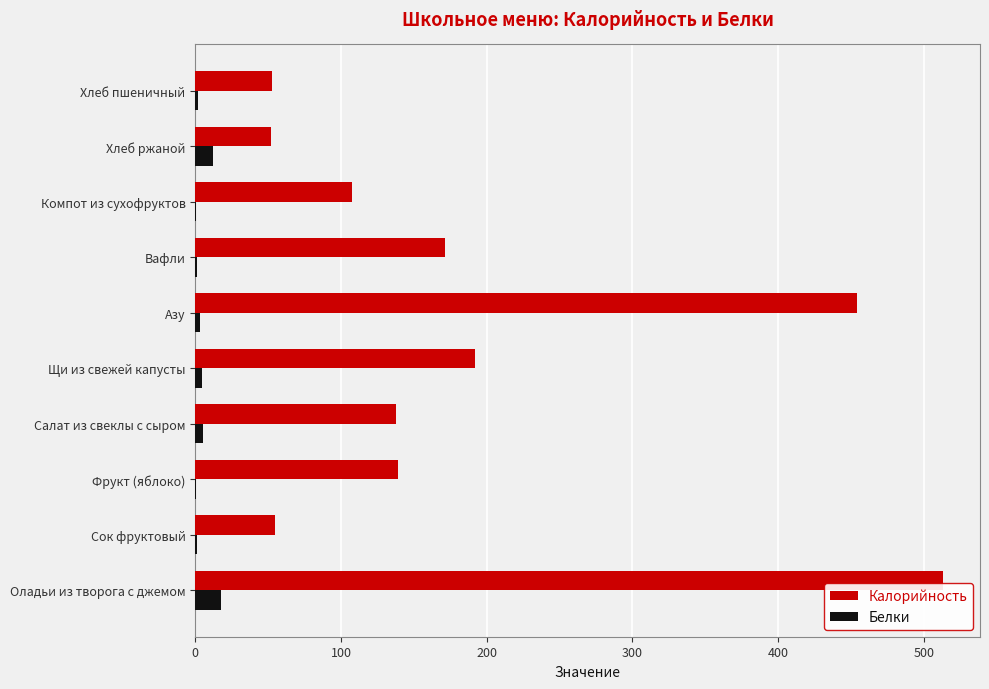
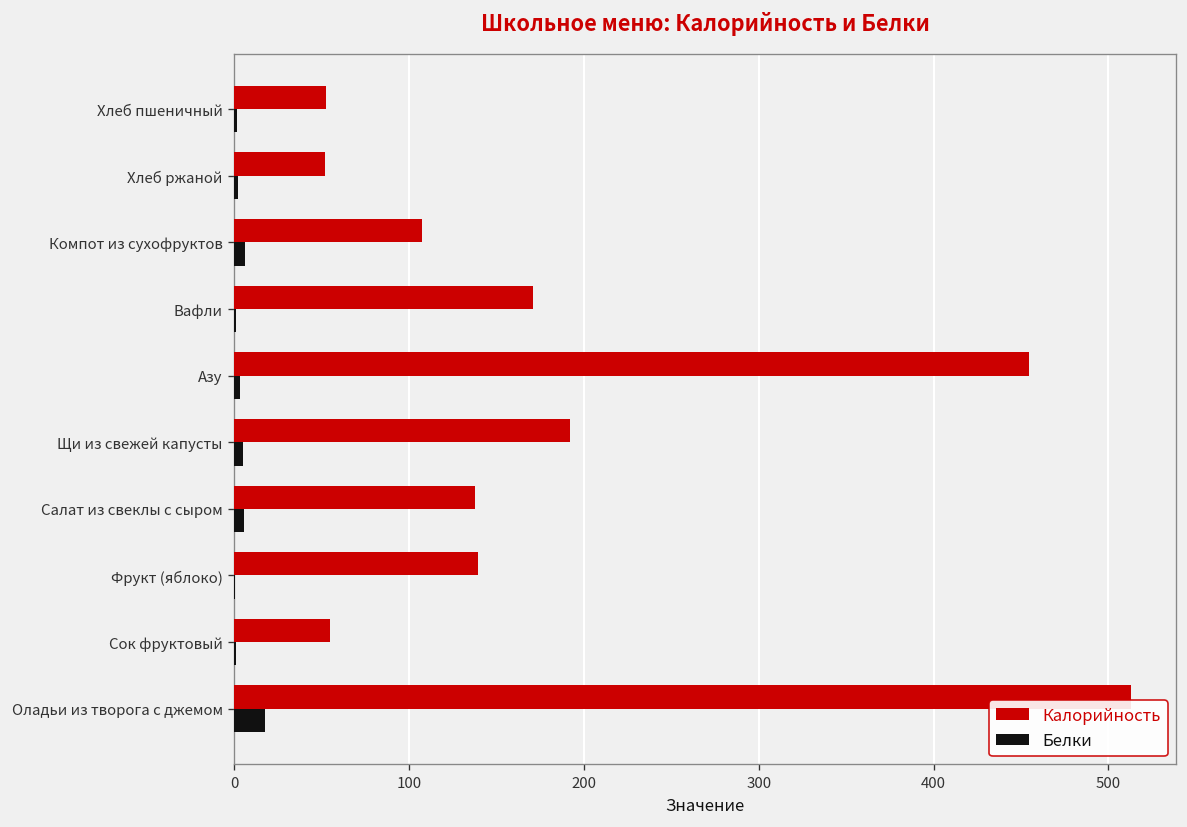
Белки, Хлеб ржаной: 12 -> 2
Белки, Компот из сухофруктов: 0 -> 6
